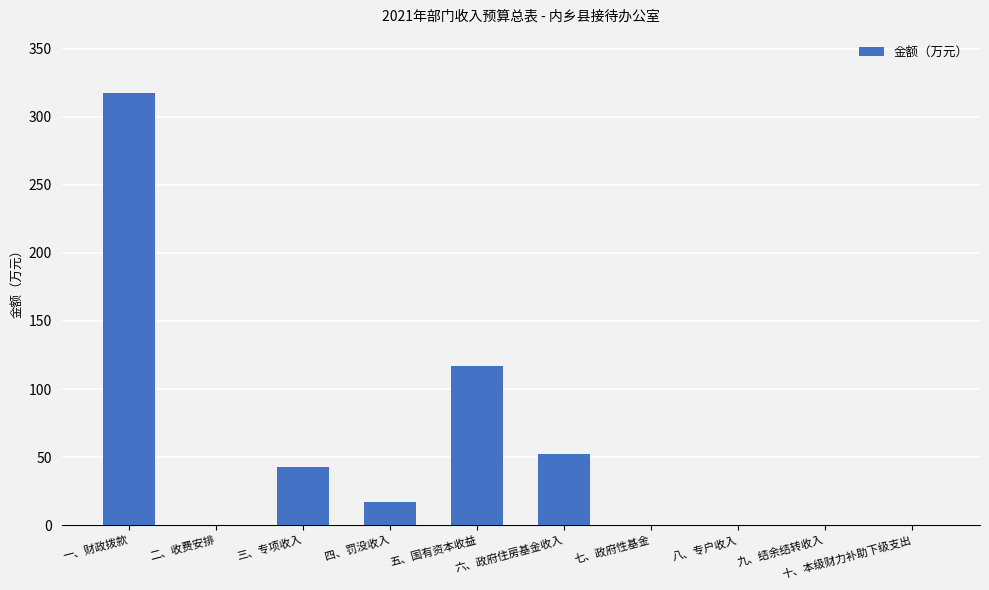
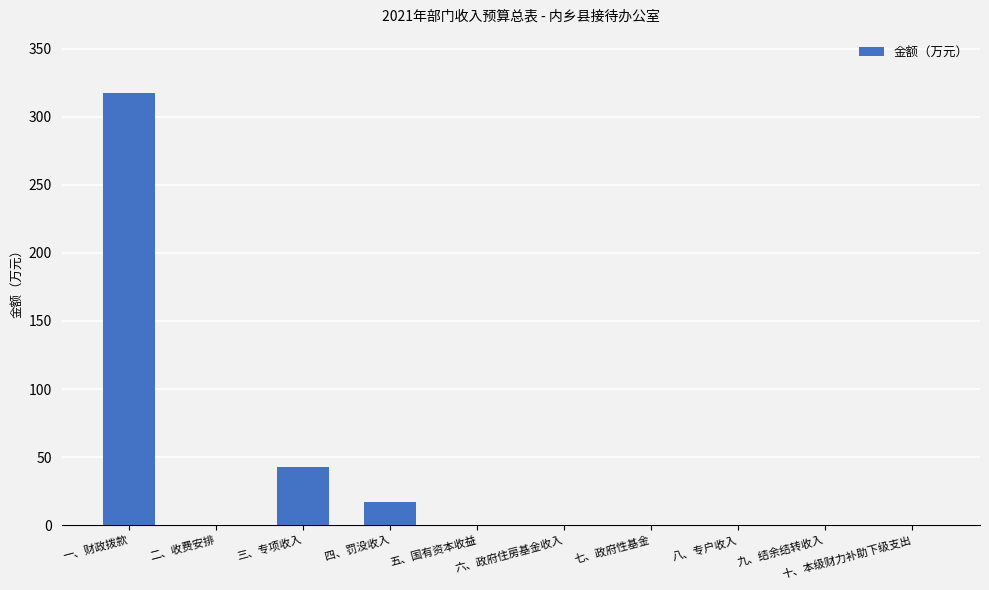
五、国有资本收益: 117 -> 0
六、政府住房基金收入: 52 -> 0
